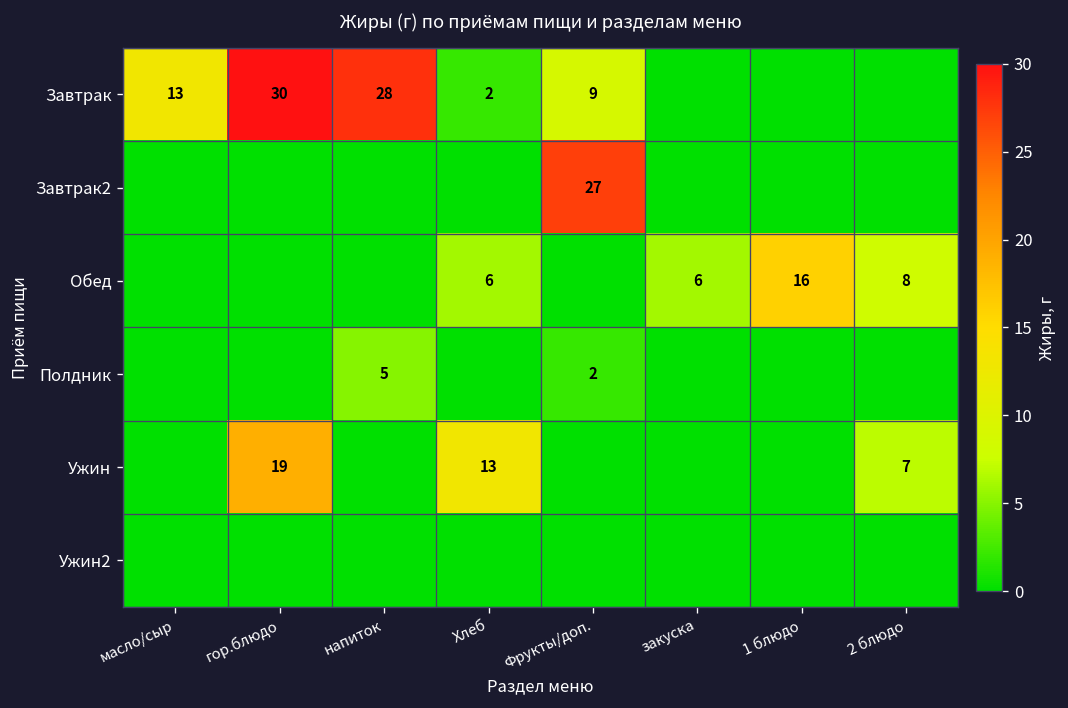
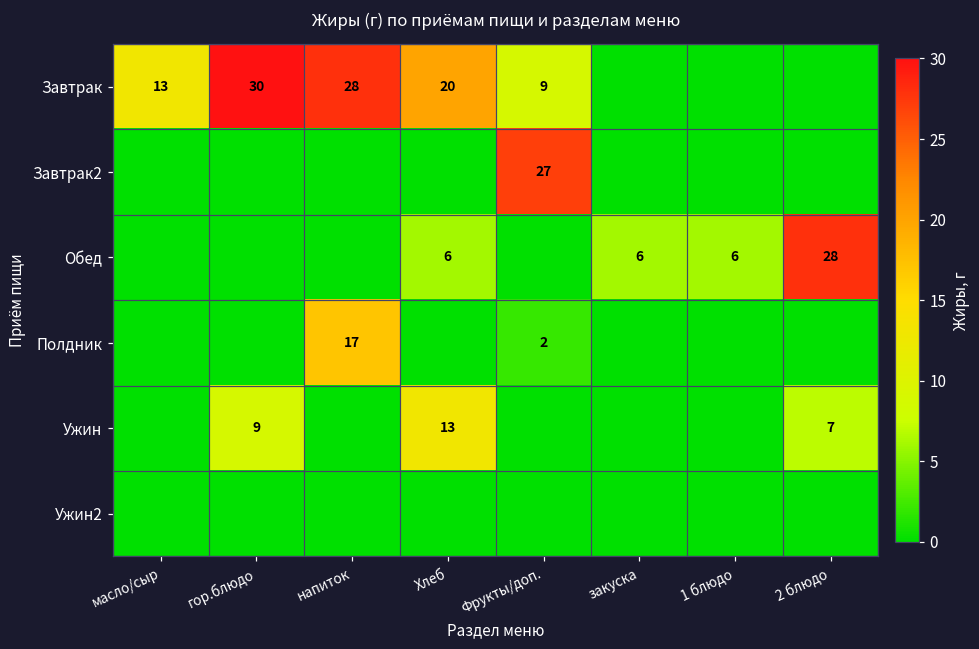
Завтрак, Хлеб: 2 -> 20
Обед, 1 блюдо: 16 -> 6
Обед, 2 блюдо: 8 -> 28
Полдник, напиток: 5 -> 17
Ужин, гор.блюдо: 19 -> 9
